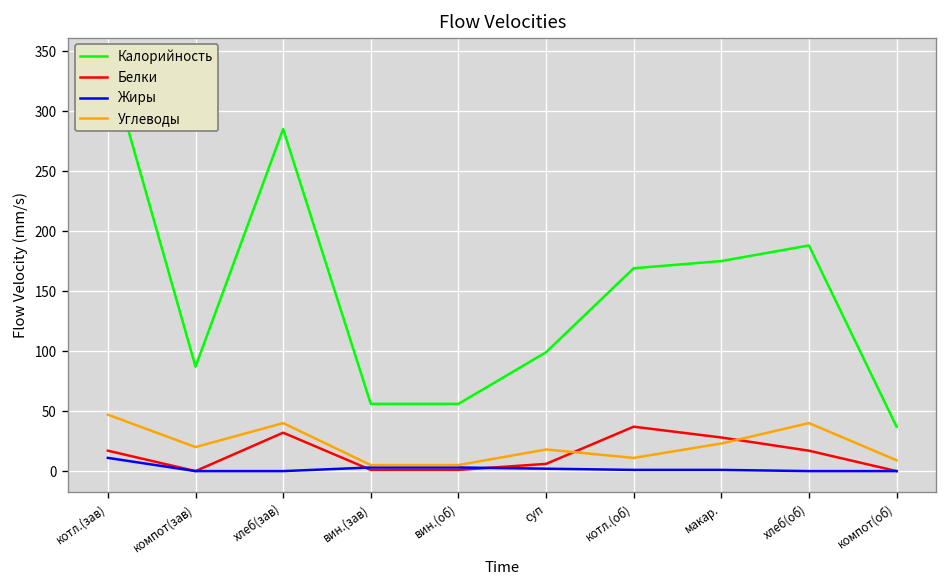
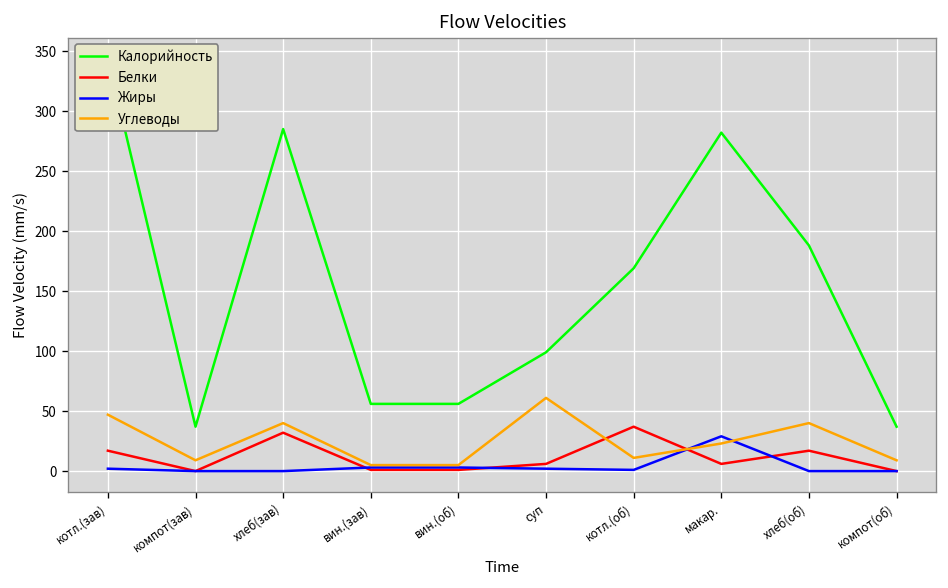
Жиры, котл.(зав): 11 -> 2
Калорийность, компот(зав): 87 -> 37
Углеводы, компот(зав): 20 -> 9
Углеводы, суп: 18 -> 61
Калорийность, макар.: 175 -> 282
Белки, макар.: 28 -> 6
Жиры, макар.: 1 -> 29
